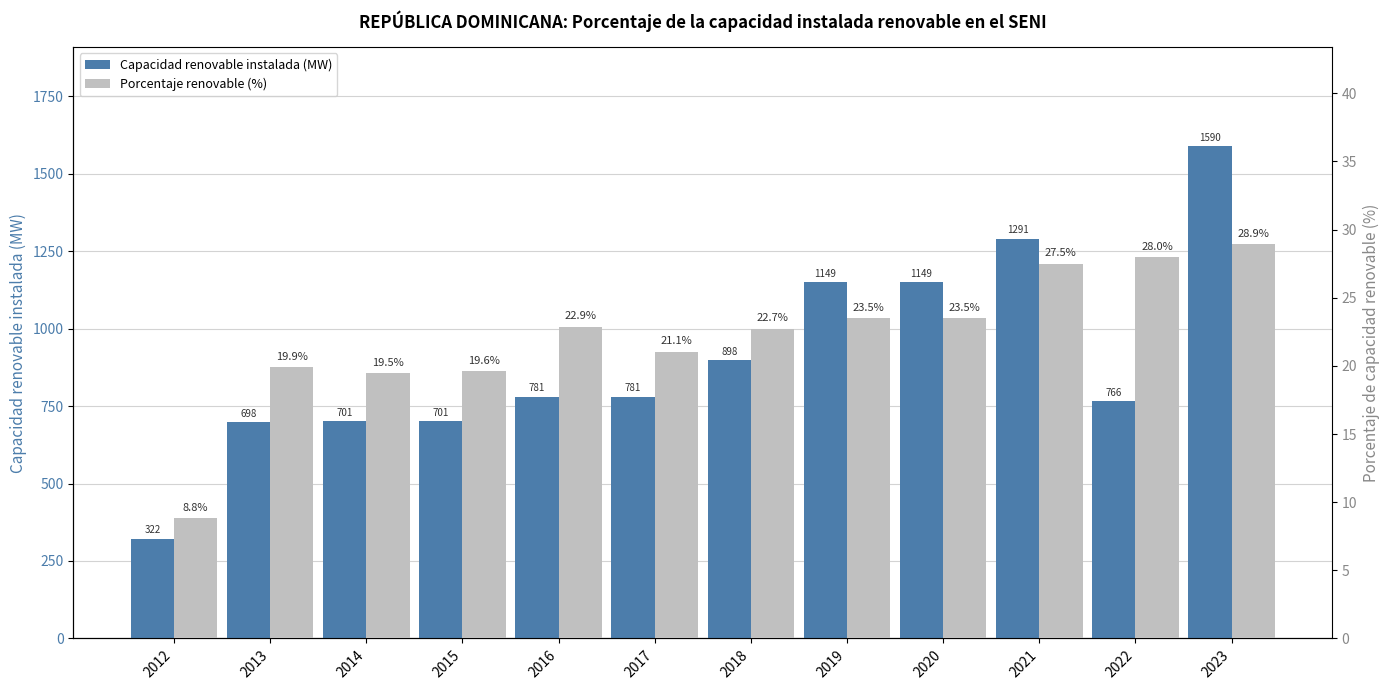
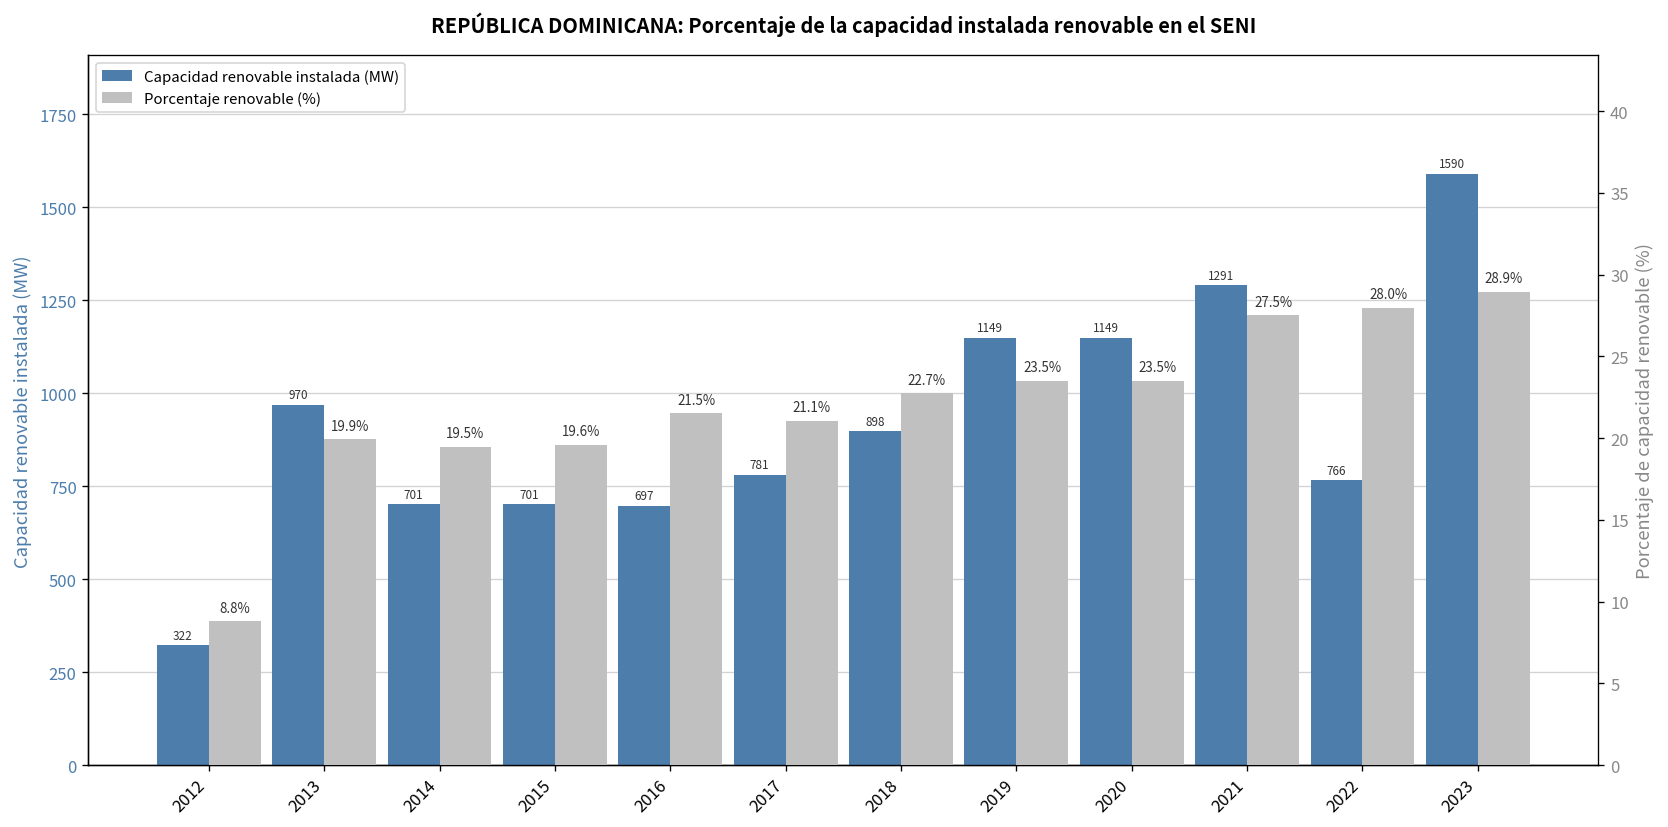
Capacidad renovable instalada (MW), 2013: 698 -> 970
Capacidad renovable instalada (MW), 2016: 781 -> 697
Porcentaje renovable (%), 2016: 22.9% -> 21.5%
